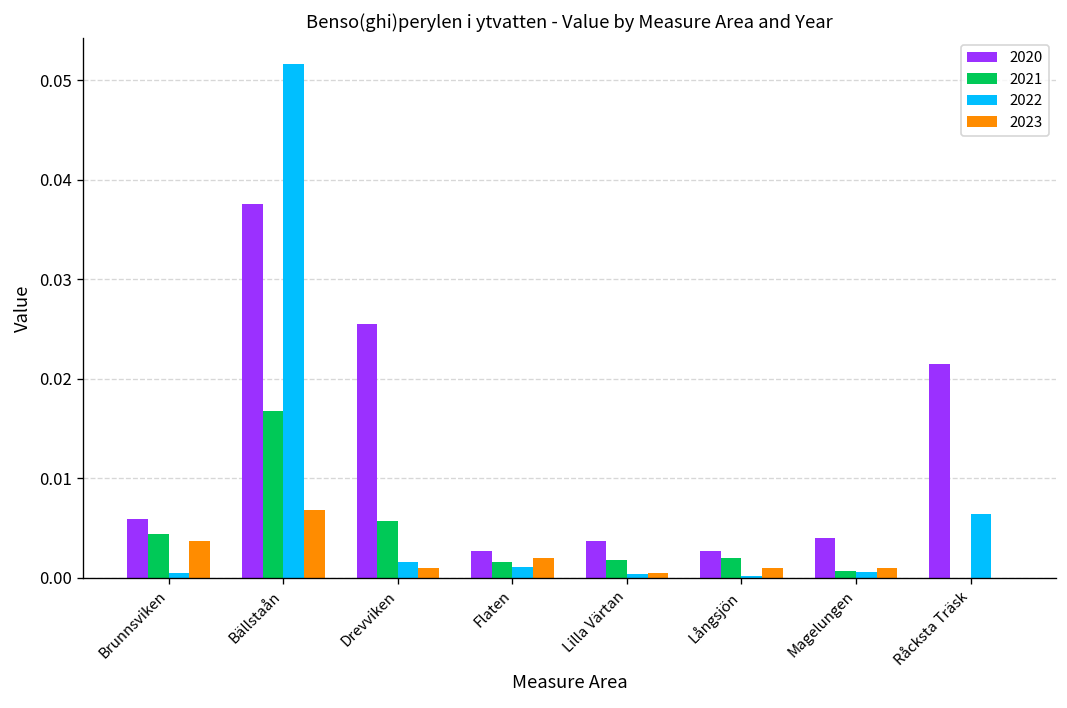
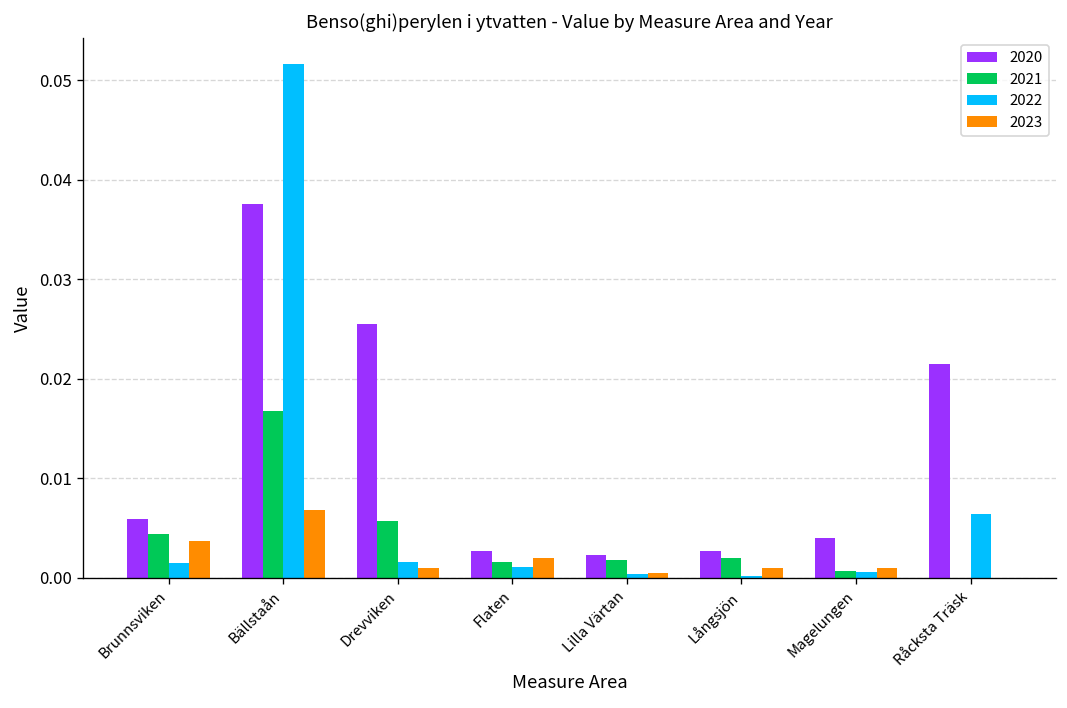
2022, Brunnsviken: 0.001 -> 0.002
2020, Lilla Värtan: 0.004 -> 0.002
